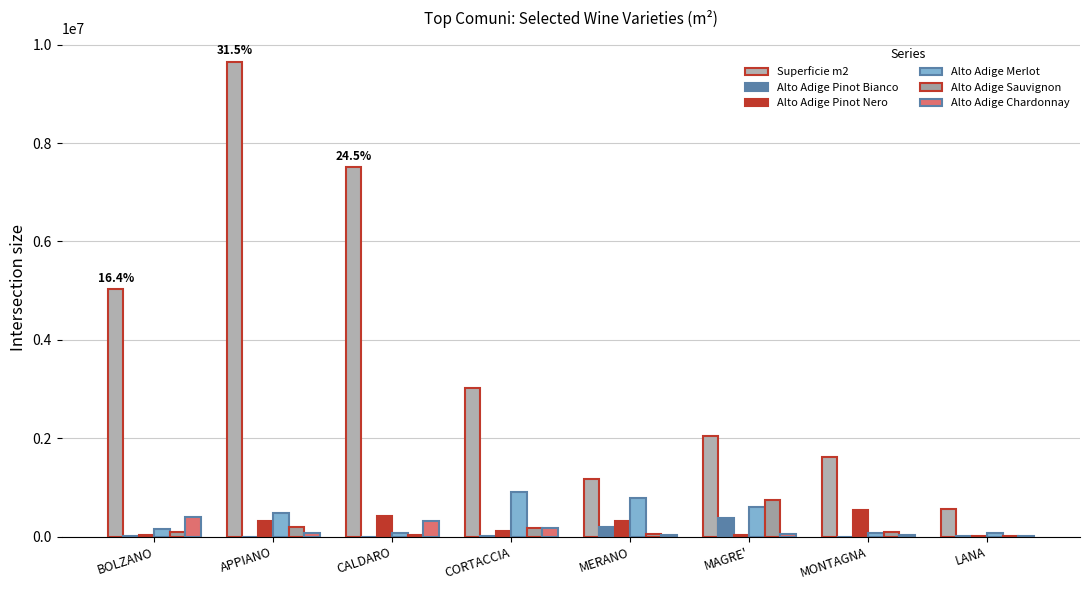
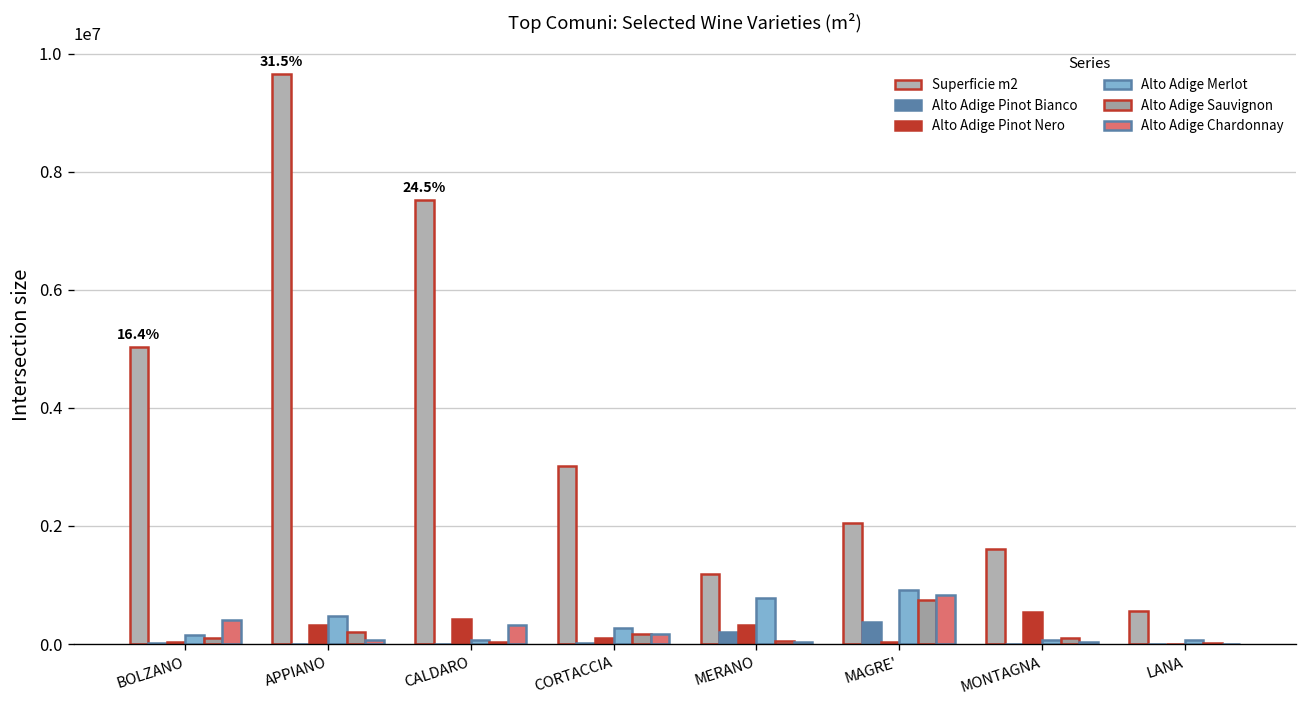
Alto Adige Merlot, CORTACCIA: 900000 -> 300000
Alto Adige Merlot, MAGRE': 600000 -> 900000
Alto Adige Chardonnay, MAGRE': 100000 -> 800000
